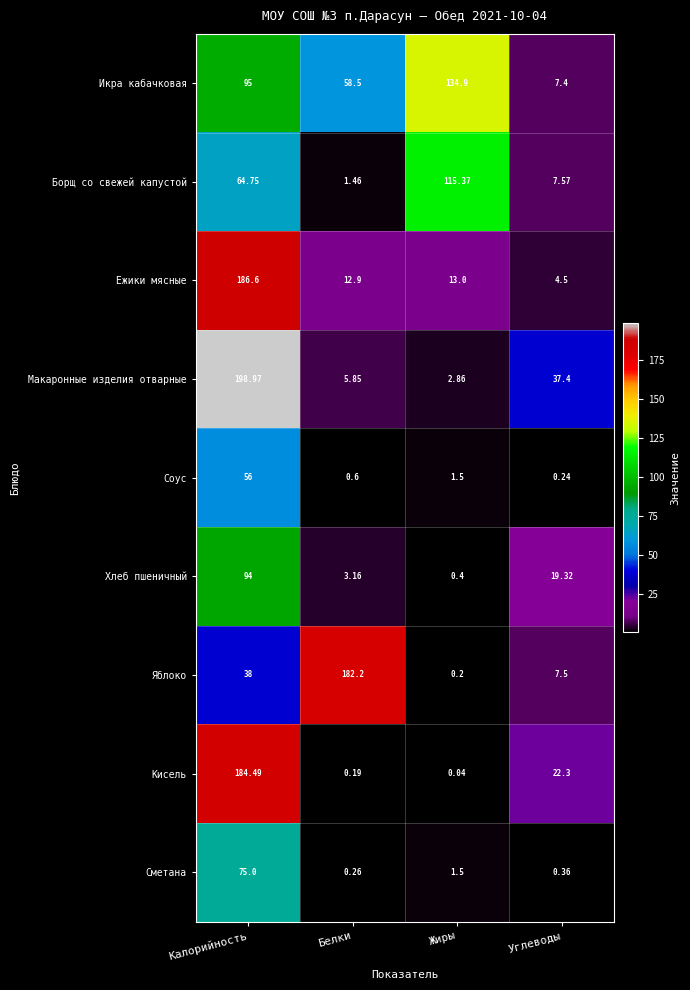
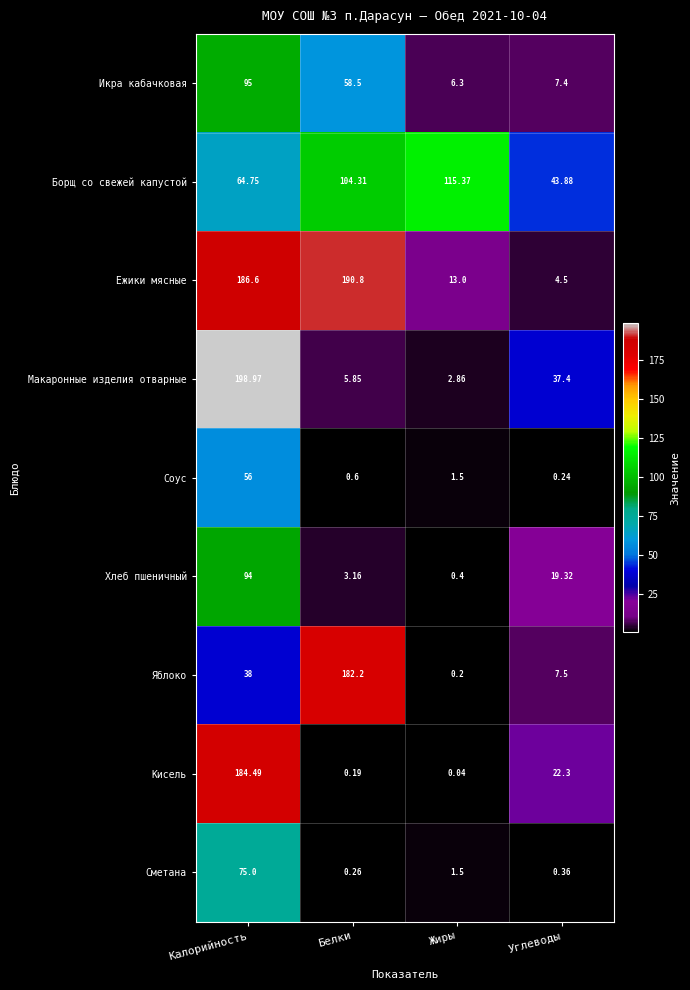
Икра кабачковая, Жиры: 134.9 -> 6.3
Борщ со свежей капустой, Белки: 1.46 -> 104.31
Борщ со свежей капустой, Углеводы: 7.57 -> 43.88
Ежики мясные, Белки: 12.9 -> 190.8
